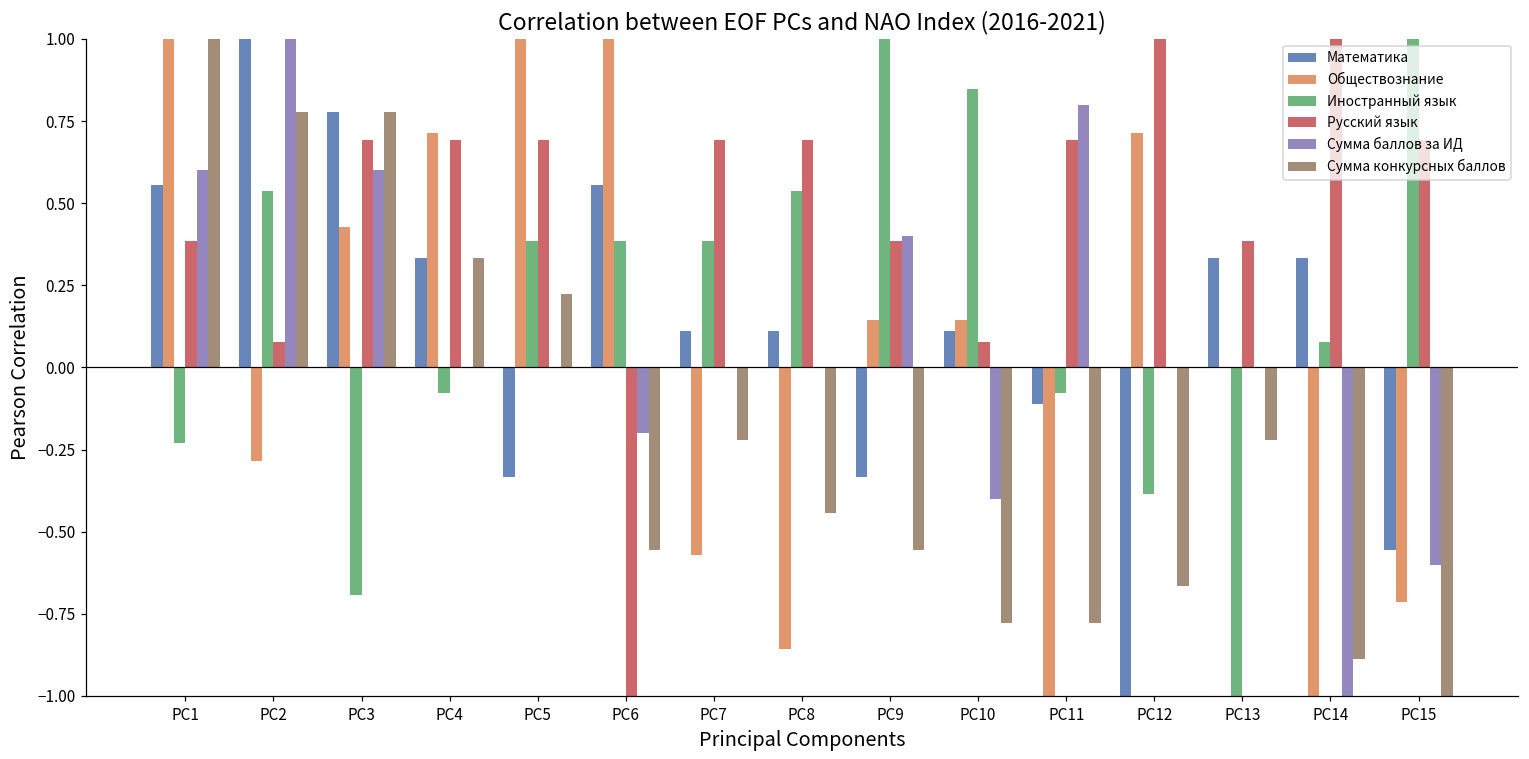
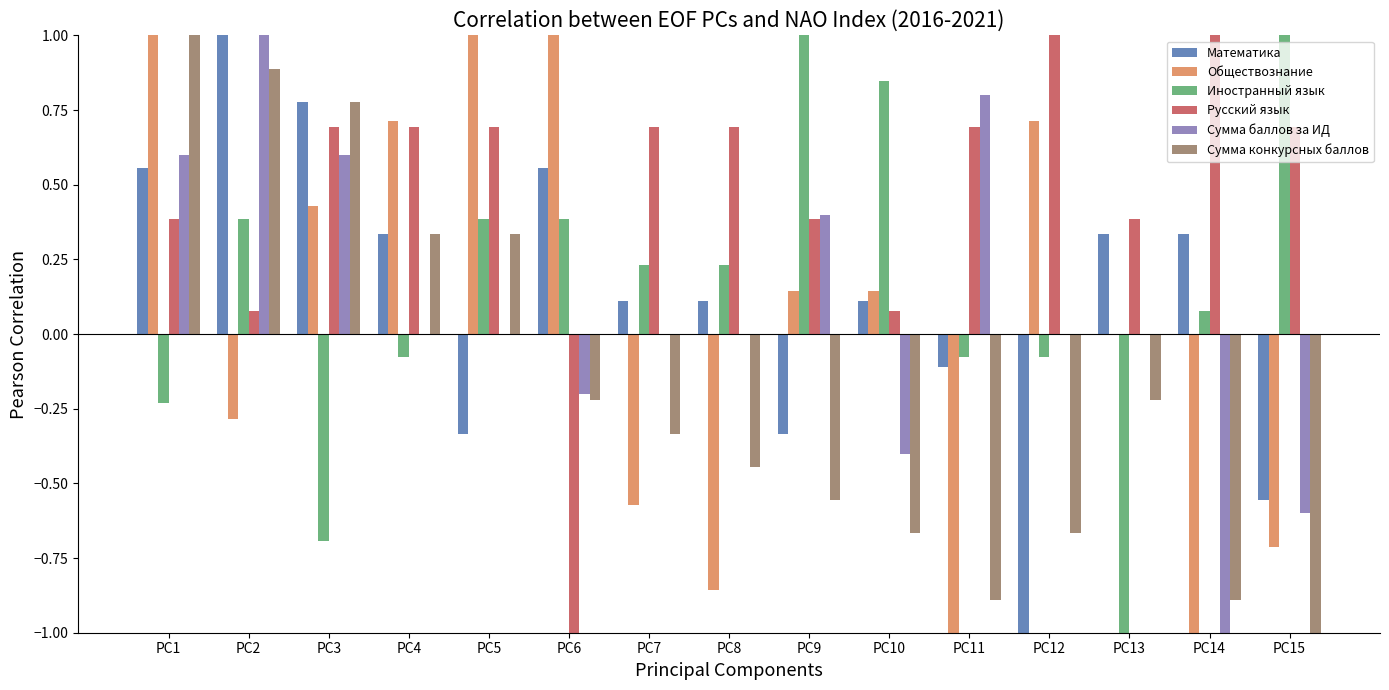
Иностранный язык, PC2: 0.54 -> 0.38
Сумма конкурсных баллов, PC2: 0.78 -> 0.89
Сумма конкурсных баллов, PC5: 0.22 -> 0.33
Сумма конкурсных баллов, PC6: -0.56 -> -0.22
Иностранный язык, PC7: 0.38 -> 0.23
Сумма конкурсных баллов, PC7: -0.22 -> -0.33
Иностранный язык, PC8: 0.54 -> 0.23
Сумма конкурсных баллов, PC10: -0.78 -> -0.67
Сумма конкурсных баллов, PC11: -0.78 -> -0.89
Иностранный язык, PC12: -0.38 -> -0.08
